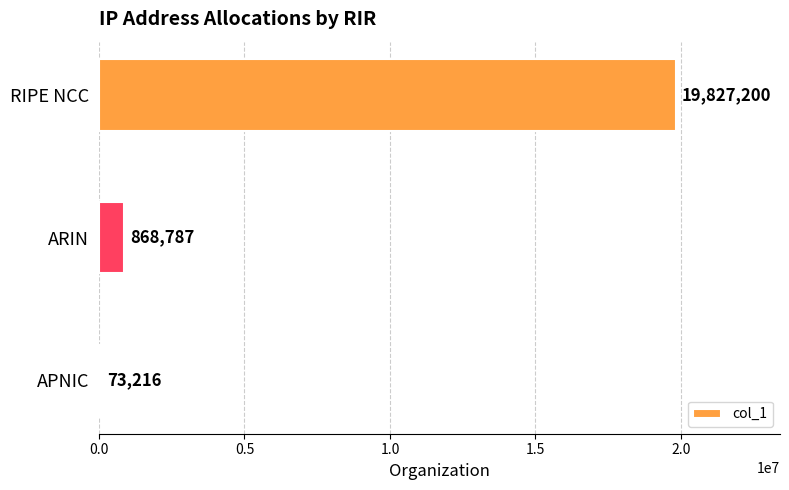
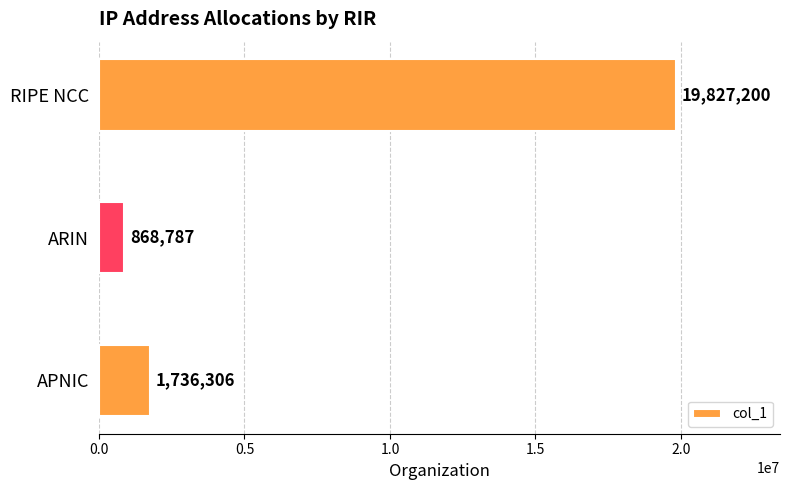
APNIC: 73,216 -> 1,736,306
